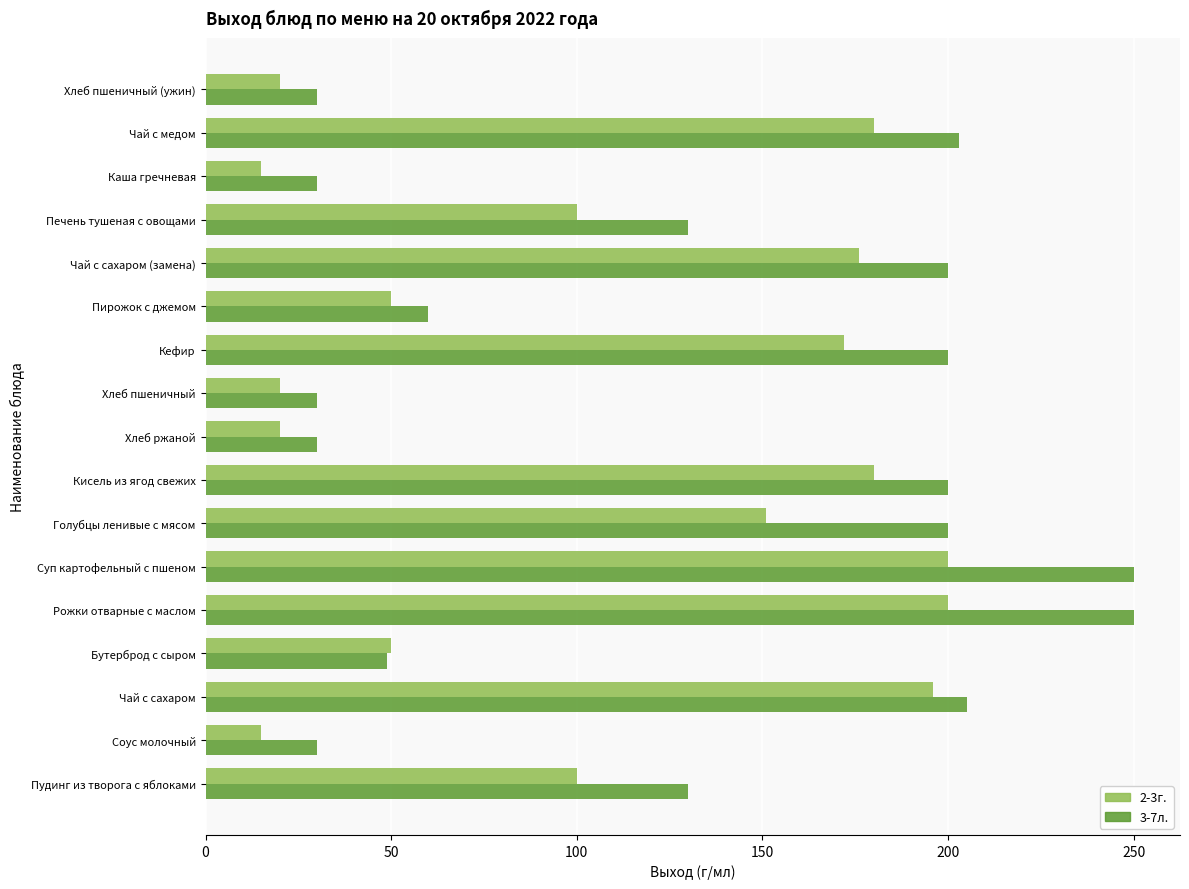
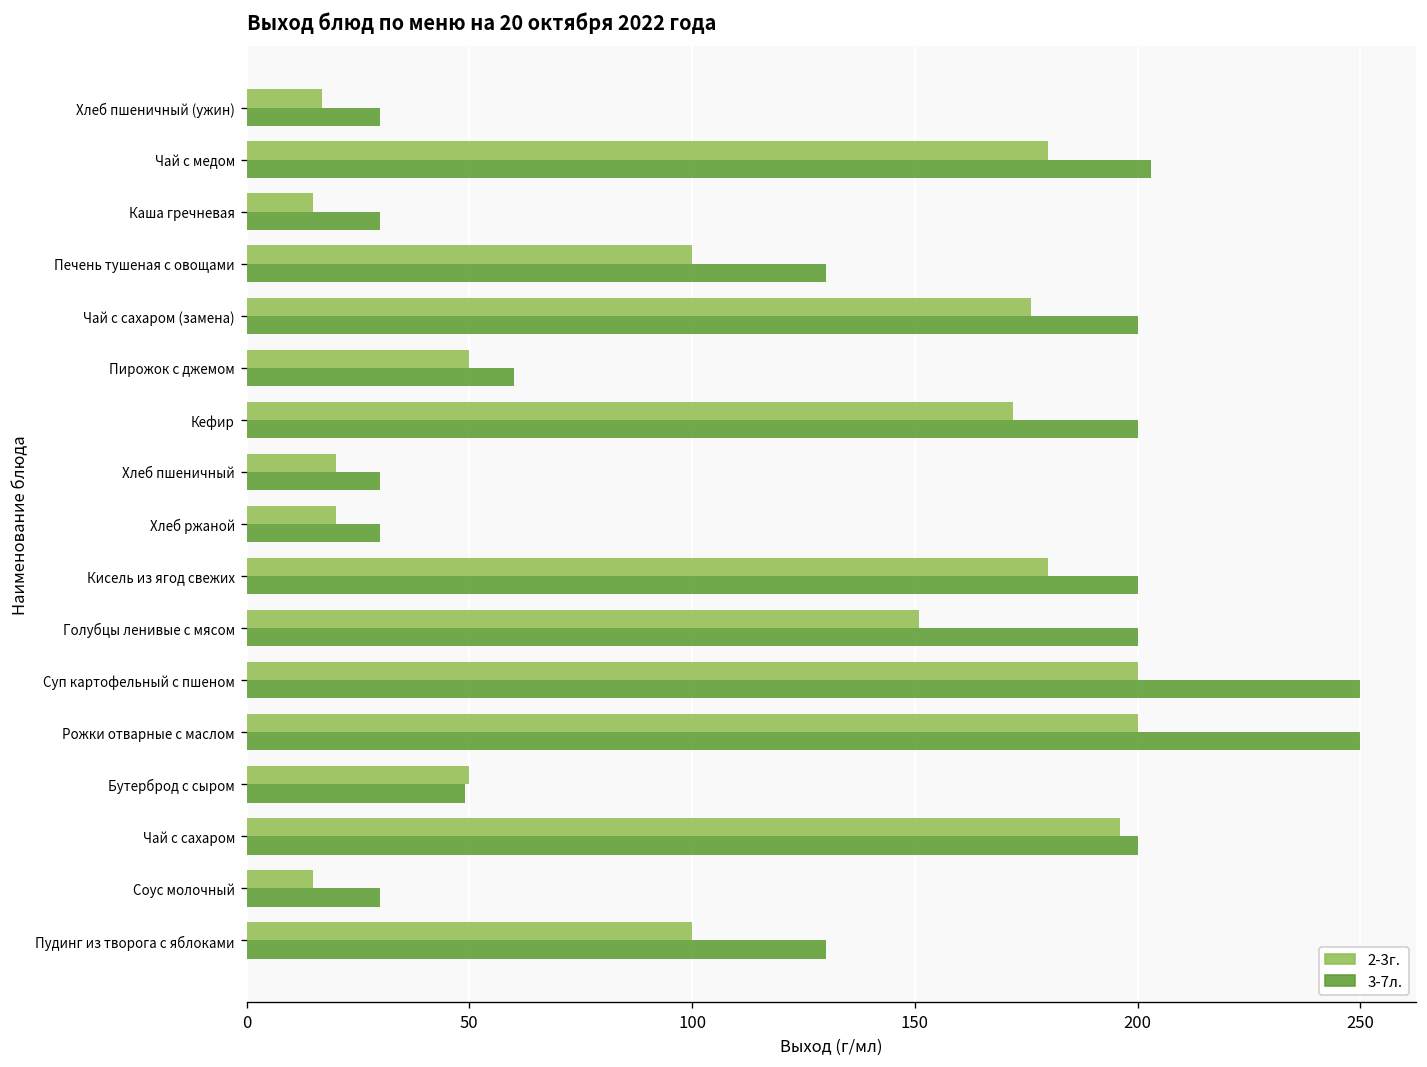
2-3г., Хлеб пшеничный (ужин): 20 -> 17
3-7л., Чай с сахаром: 205 -> 200
